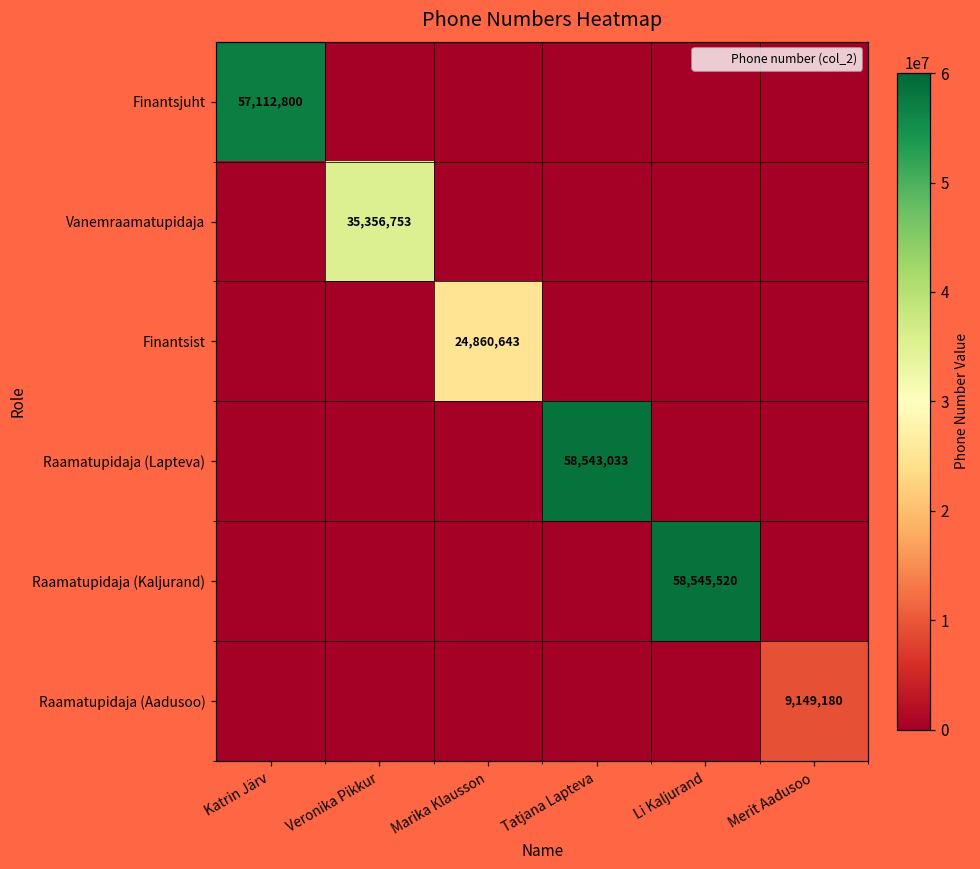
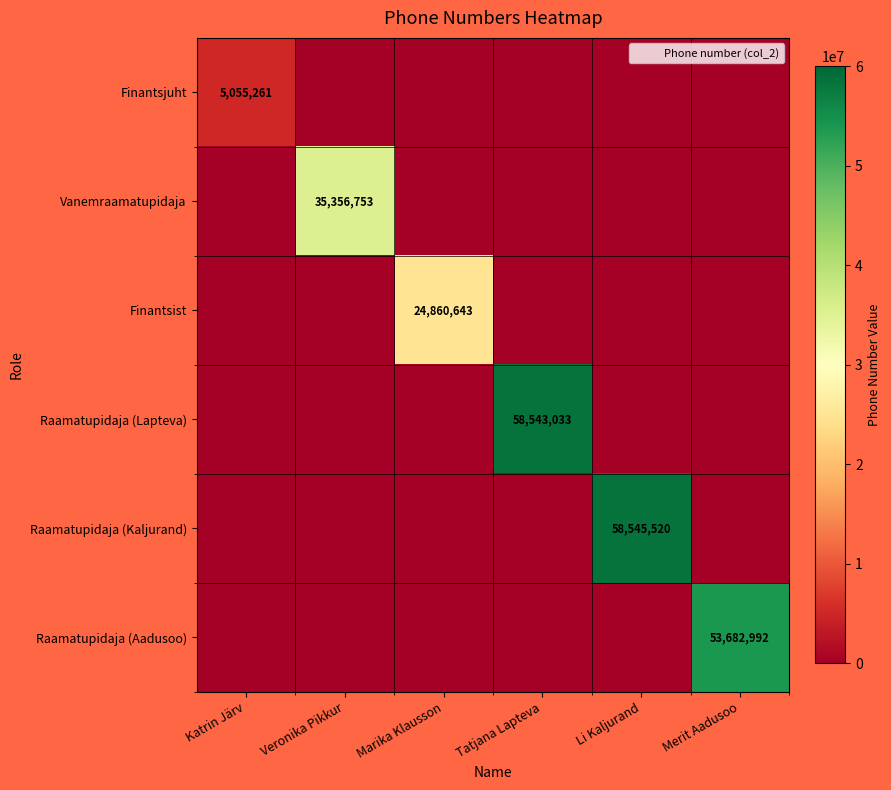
Finantsjuht, Katrin Järv: 57,112,800 -> 5,055,261
Raamatupidaja (Aadusoo), Merit Aadusoo: 9,149,180 -> 53,682,992
